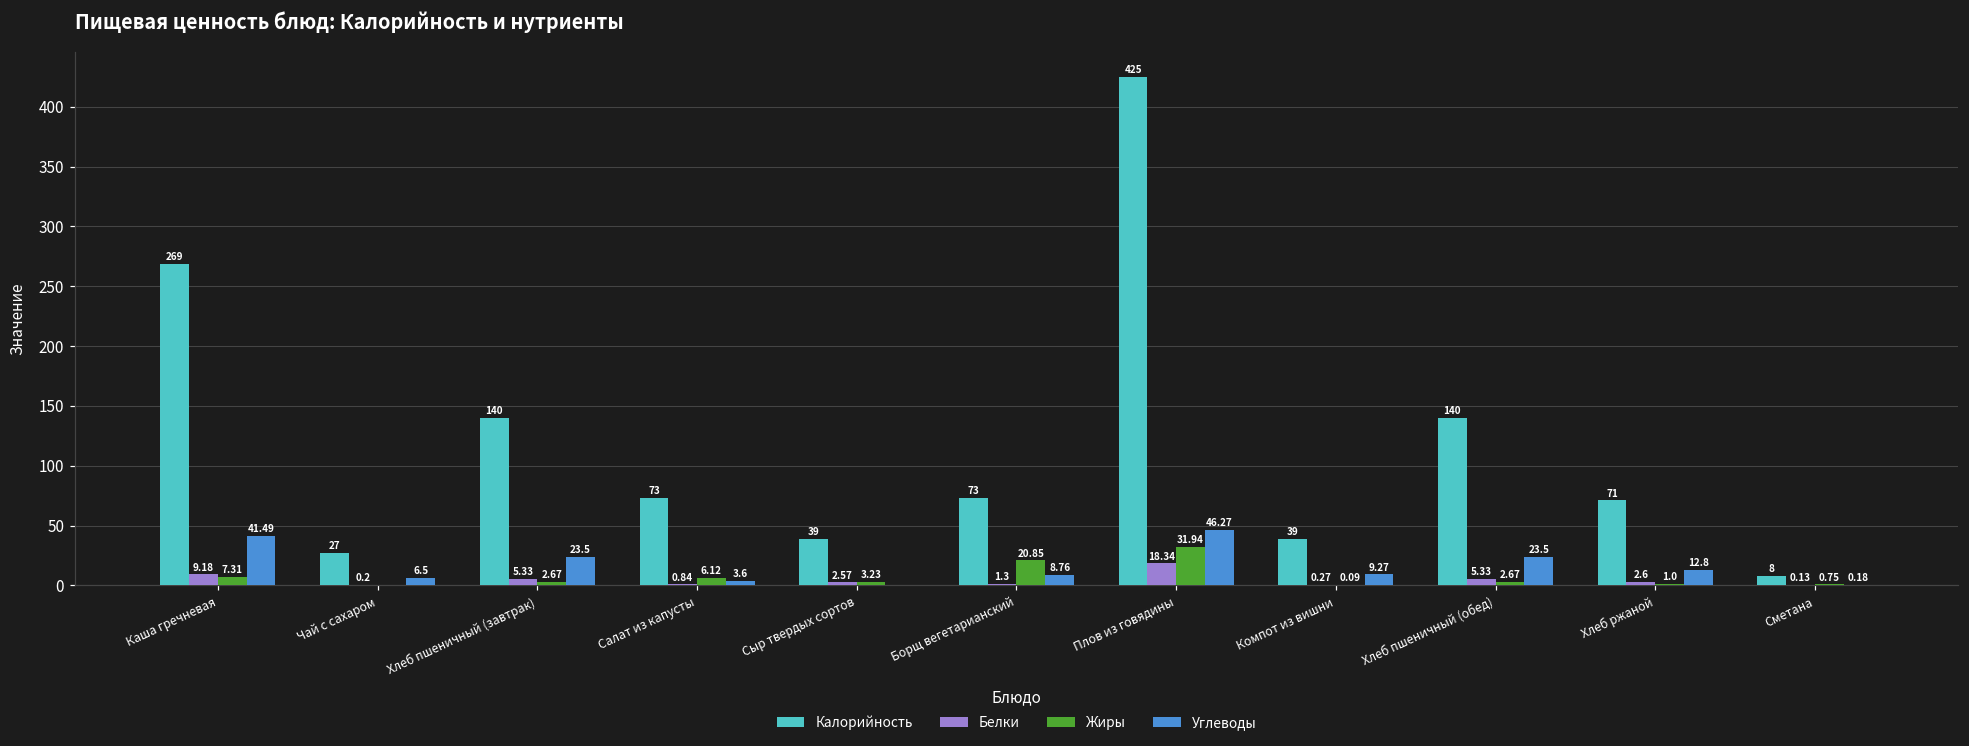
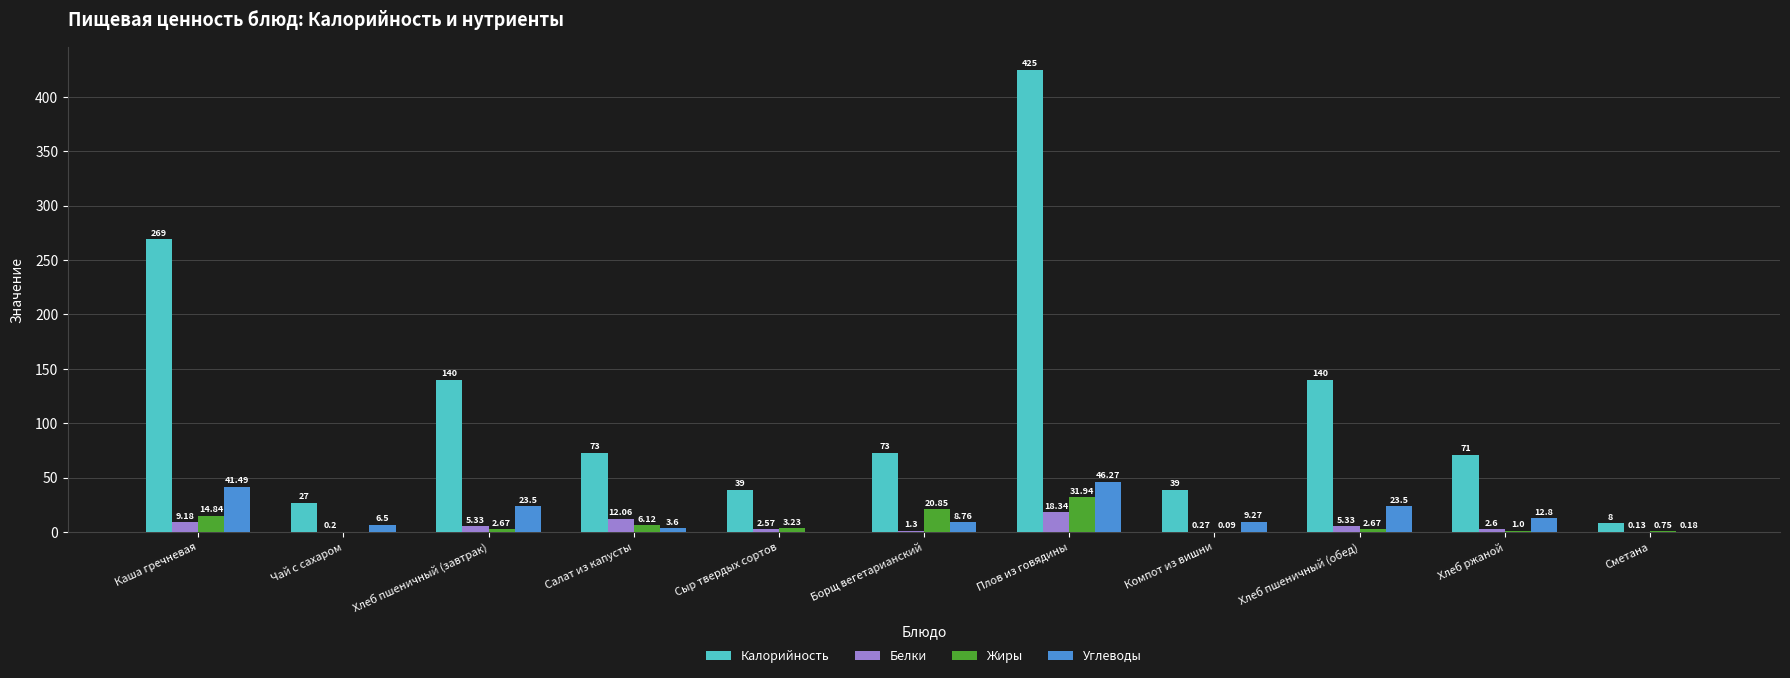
Жиры, Каша гречневая: 7.31 -> 14.84
Белки, Салат из капусты: 0.84 -> 12.06
